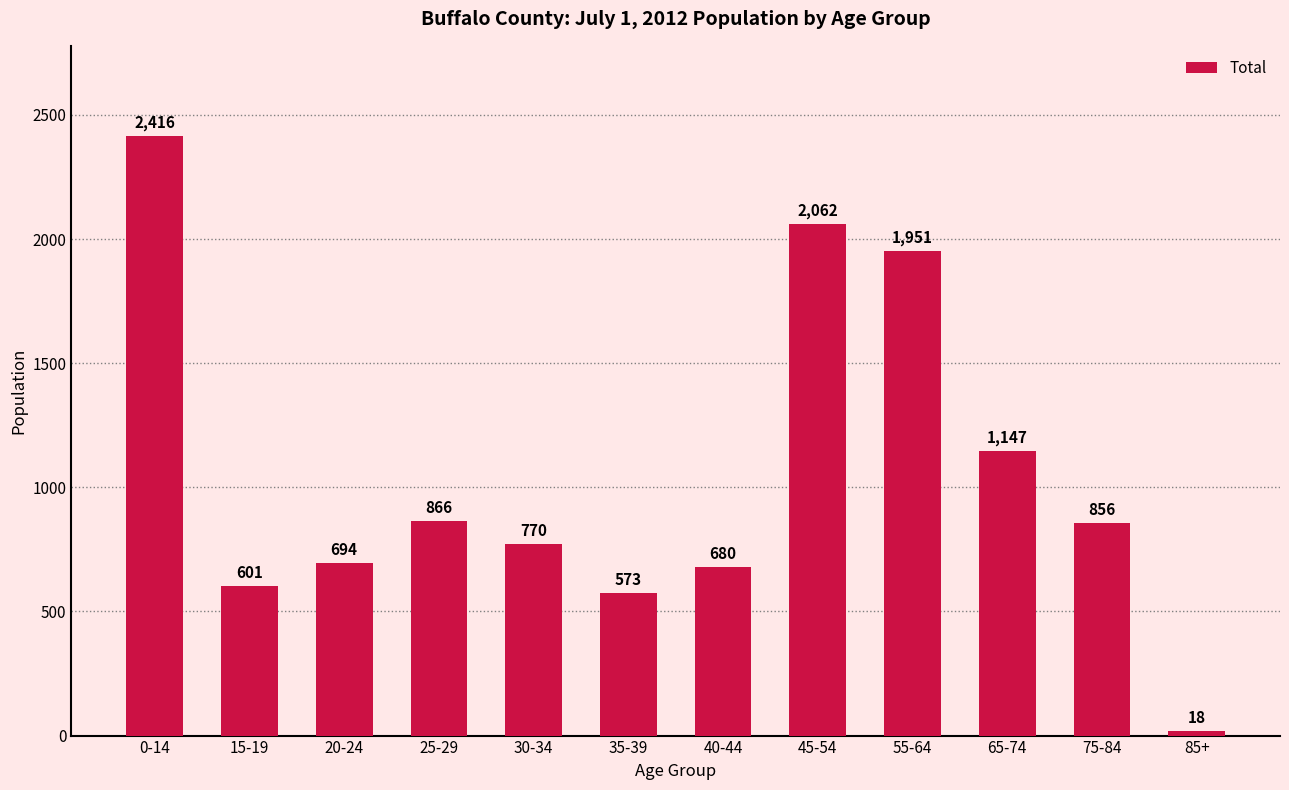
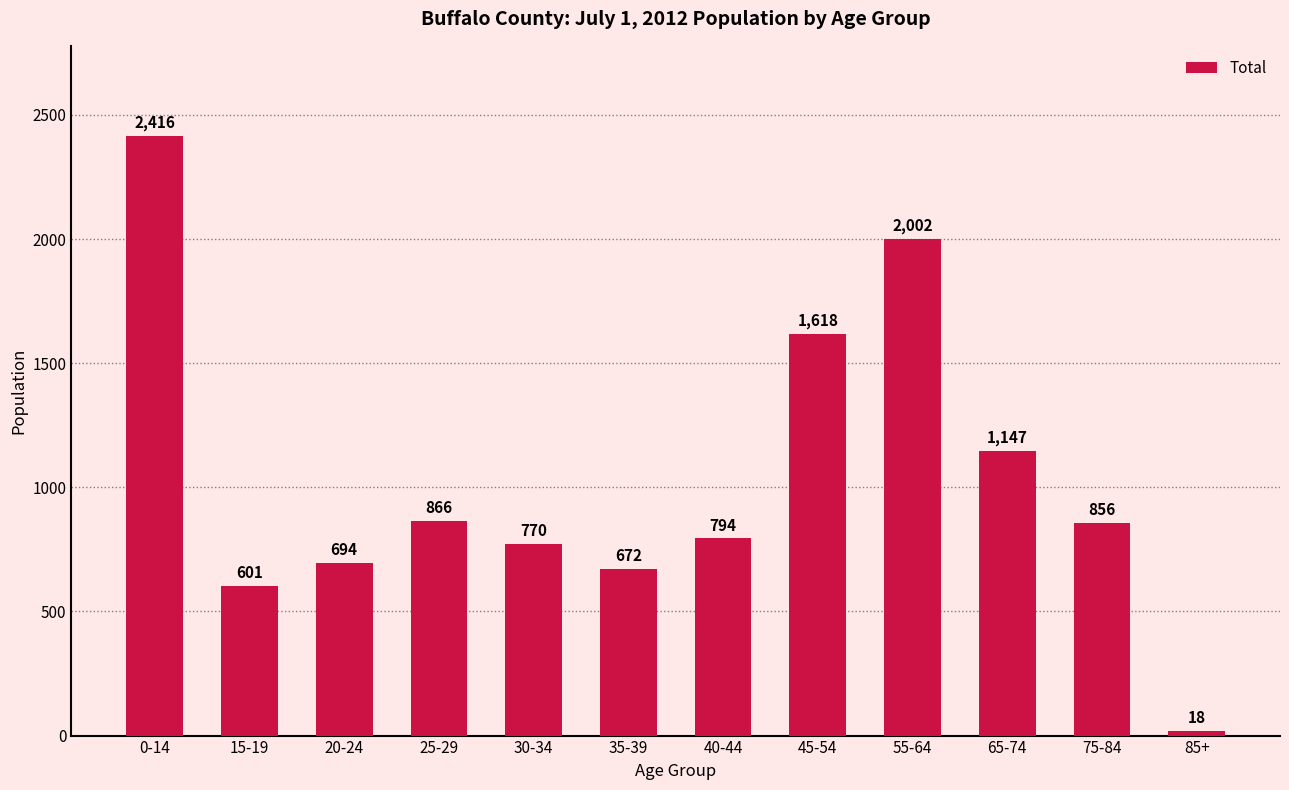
35-39: 573 -> 672
40-44: 680 -> 794
45-54: 2,062 -> 1,618
55-64: 1,951 -> 2,002
